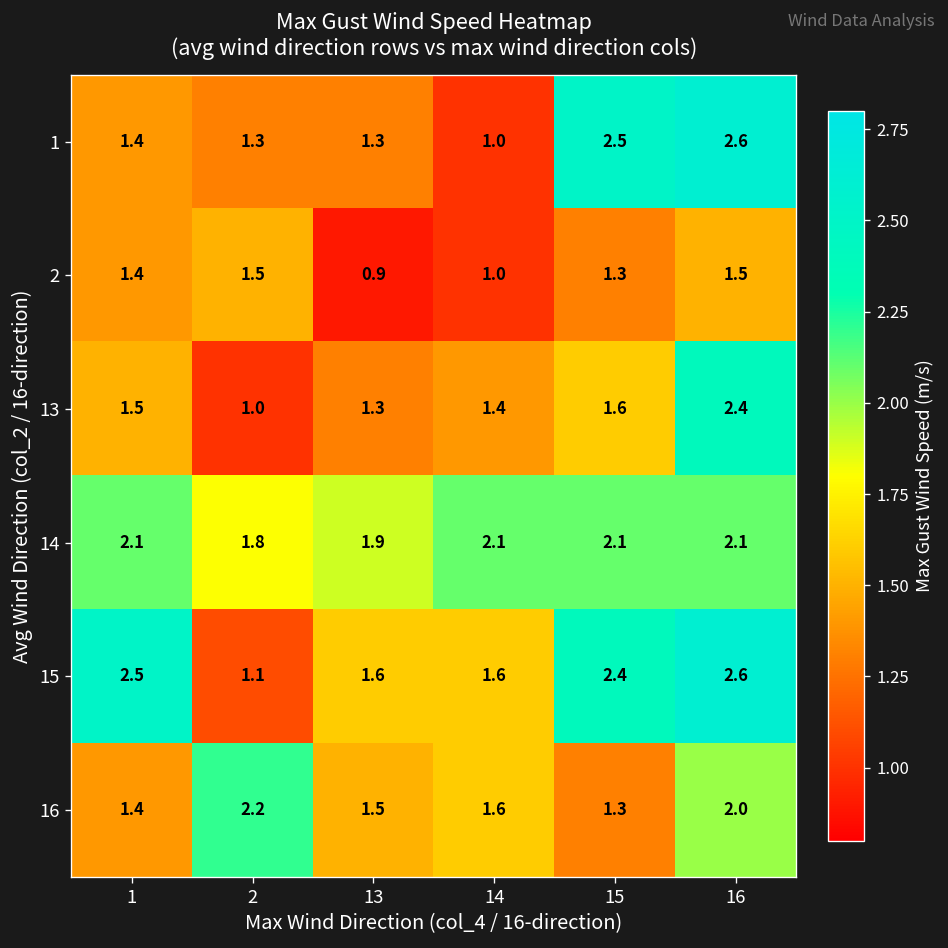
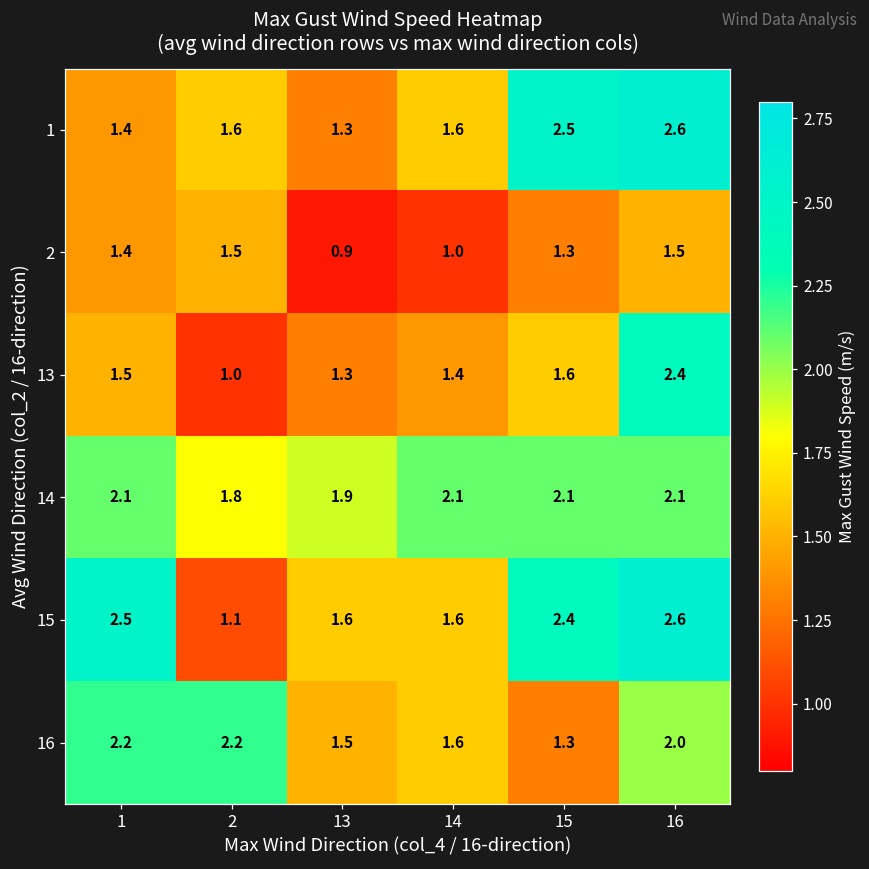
1, 2: 1.3 -> 1.6
1, 14: 1.0 -> 1.6
16, 1: 1.4 -> 2.2
